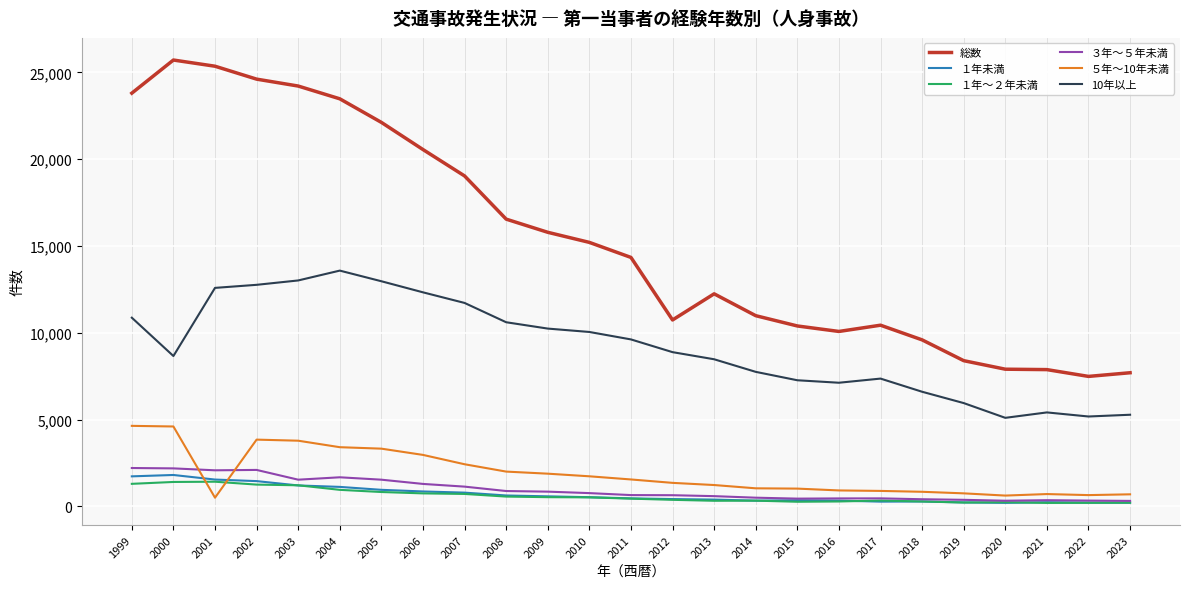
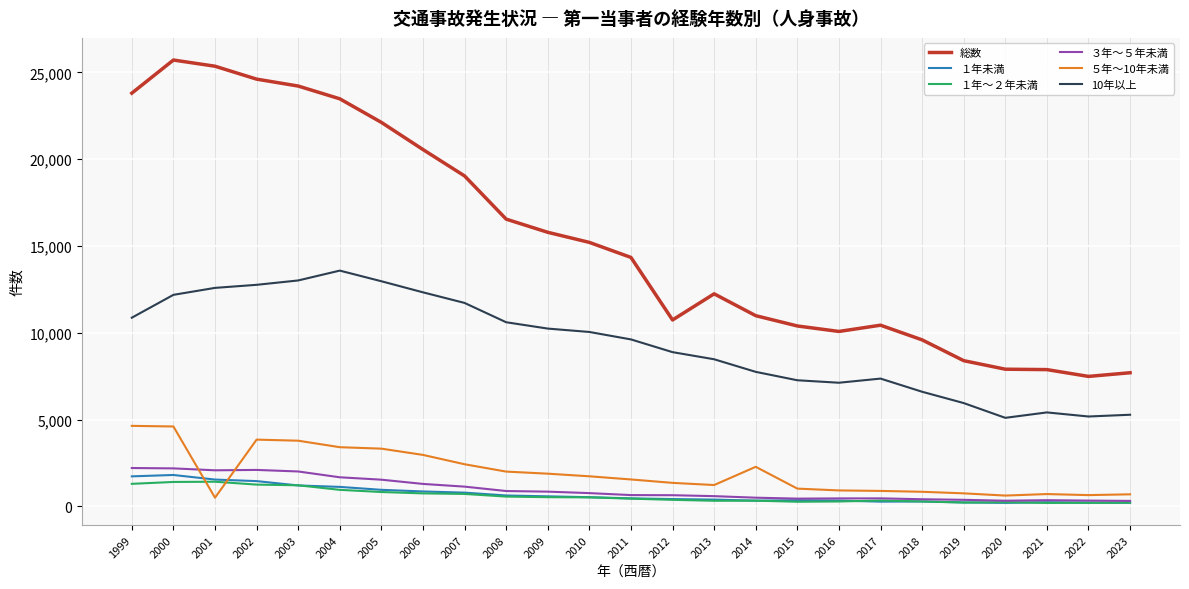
10年以上, 2000: 8,700 -> 12,200
３年～５年未満, 2003: 1,500 -> 2,000
５年～10年未満, 2014: 1,000 -> 2,300
